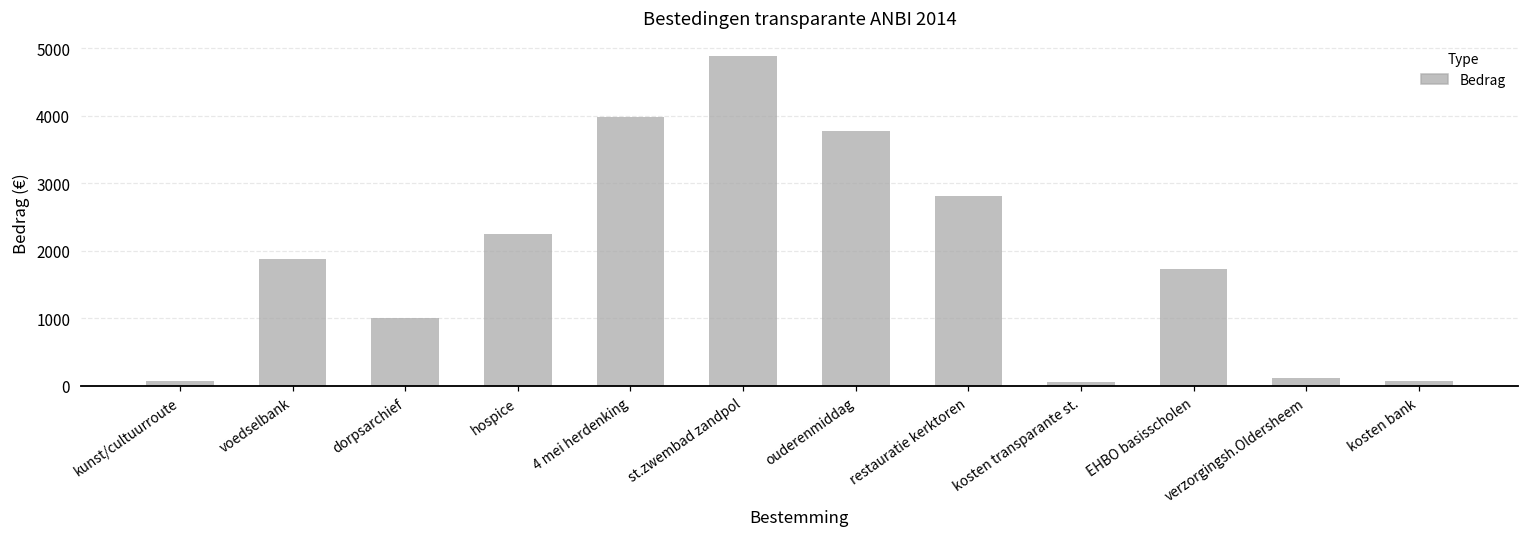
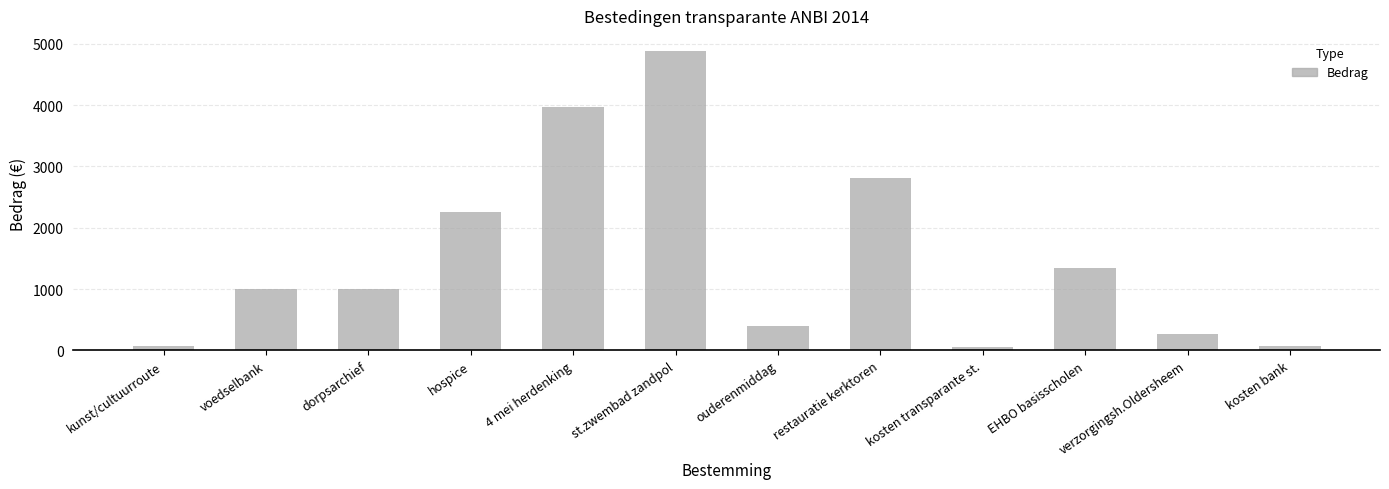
voedselbank: 1900 -> 1000
ouderenmiddag: 3800 -> 400
EHBO basisscholen: 1700 -> 1300
verzorgingsh.Oldersheem: 100 -> 300
